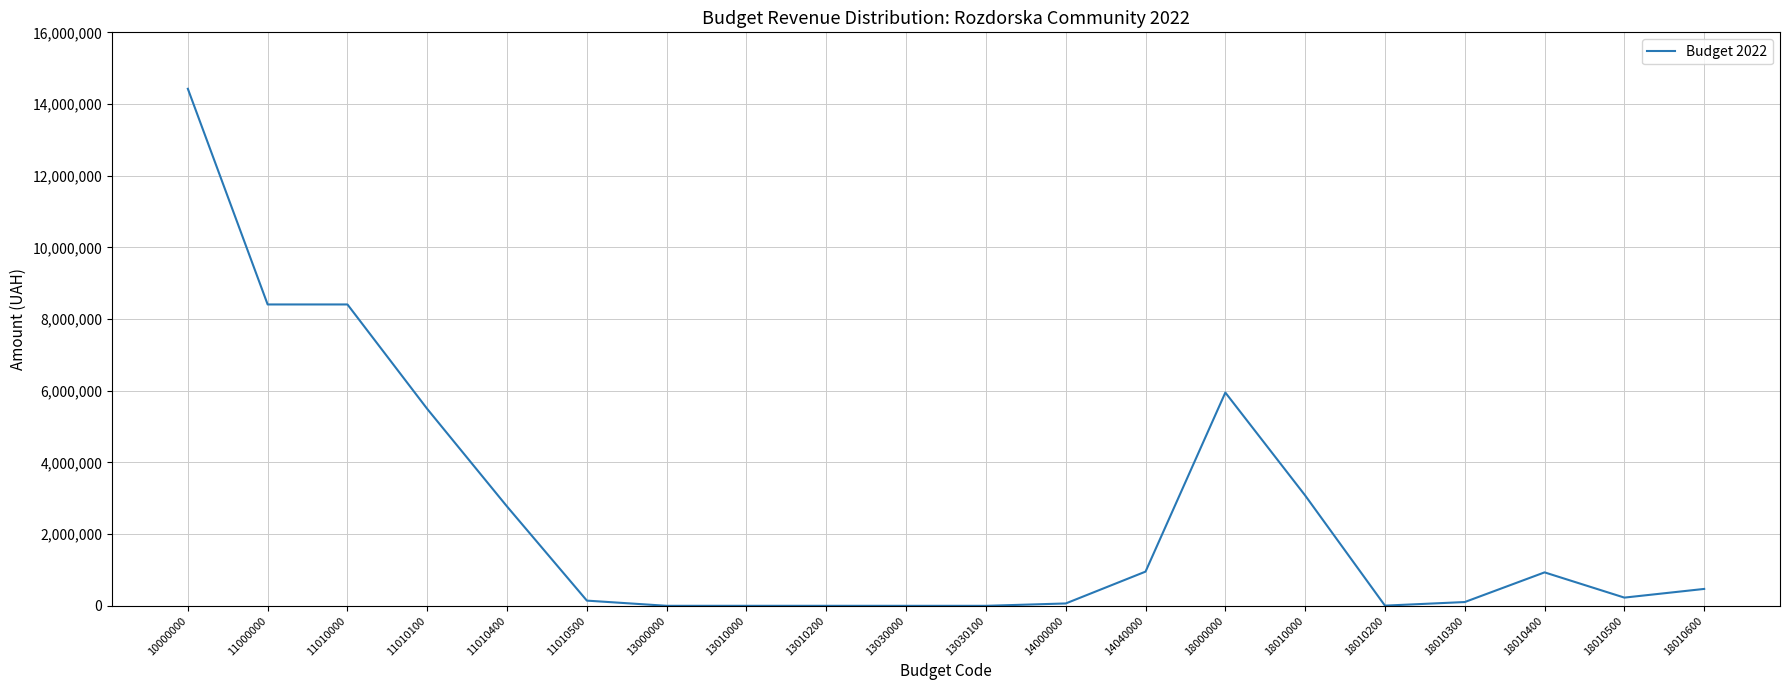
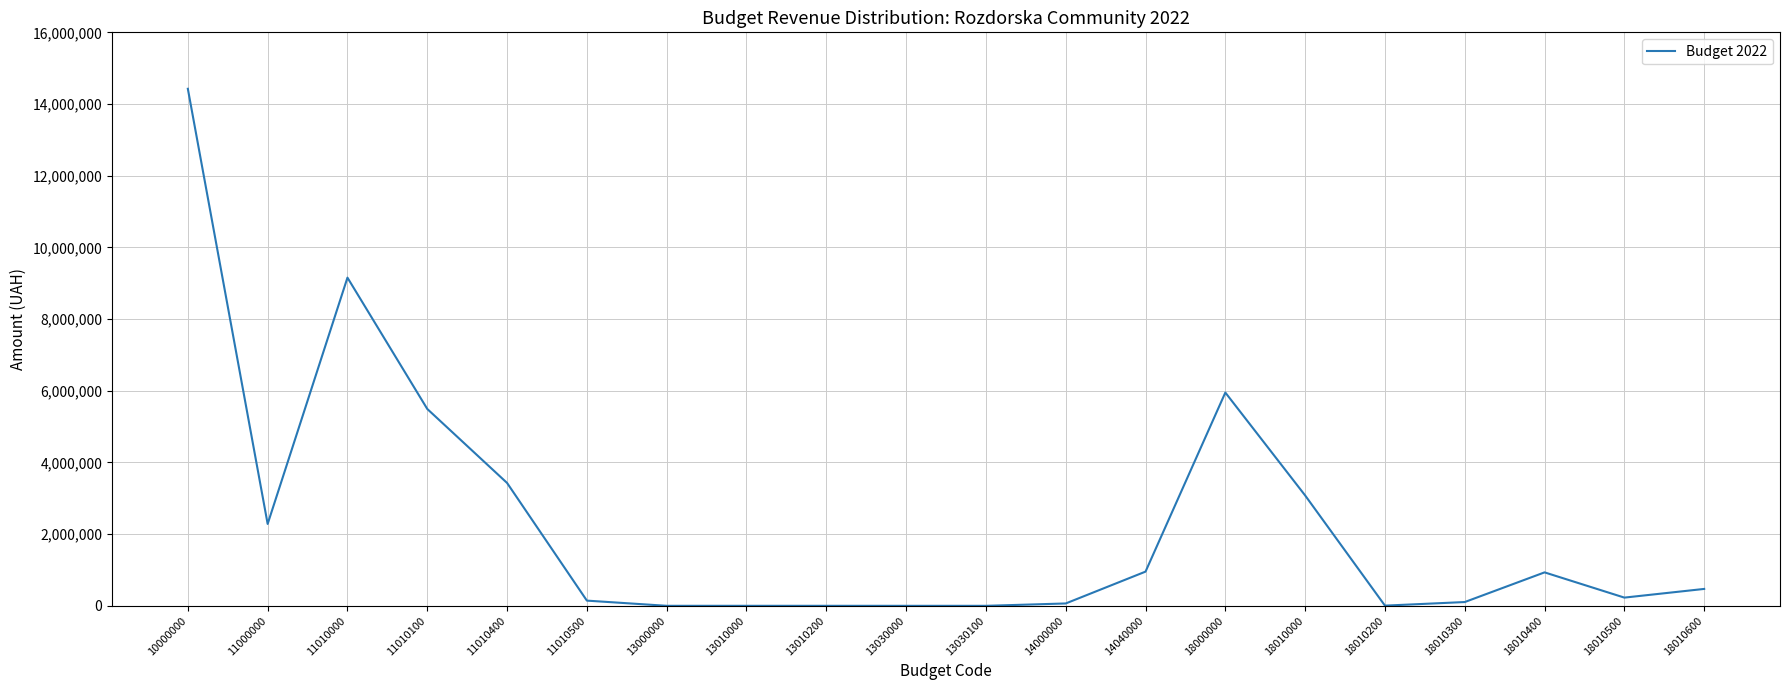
11000000: 8,400,000 -> 2,300,000
11010000: 8,400,000 -> 9,200,000
11010400: 2,800,000 -> 3,400,000
